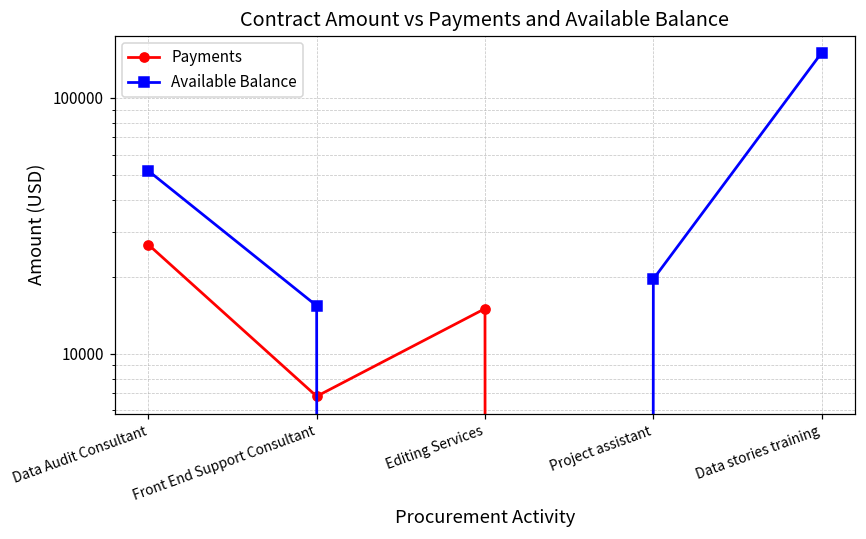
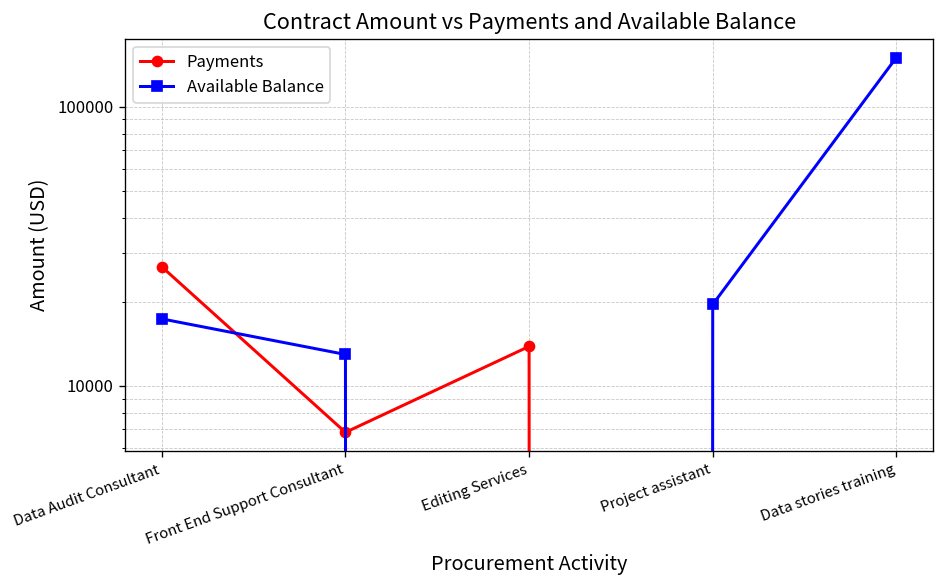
Available Balance, Data Audit Consultant: 52000 -> 17000
Available Balance, Front End Support Consultant: 15000 -> 13000
Payments, Editing Services: 15000 -> 14000
